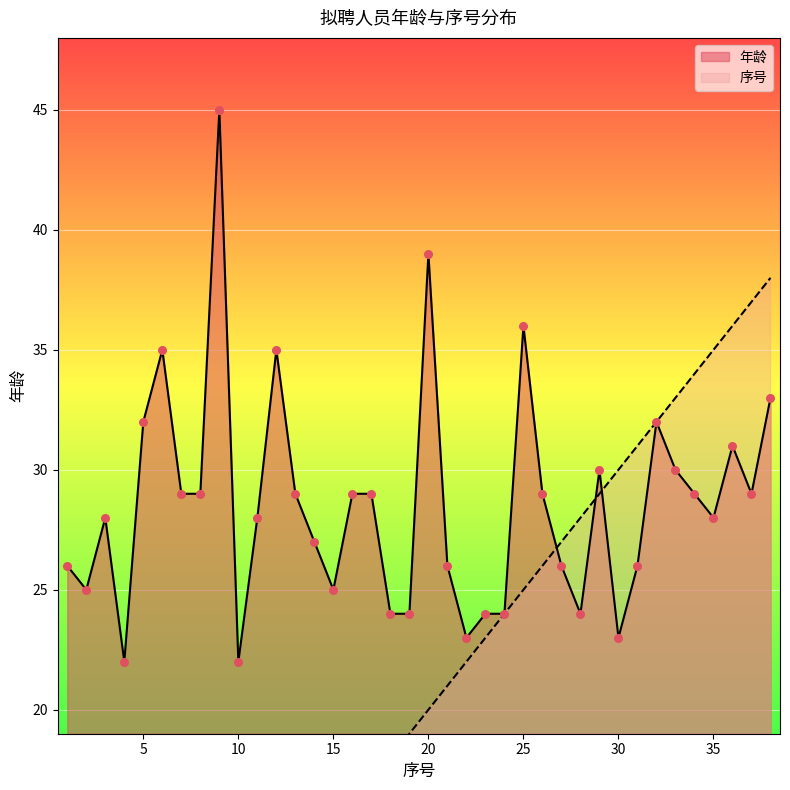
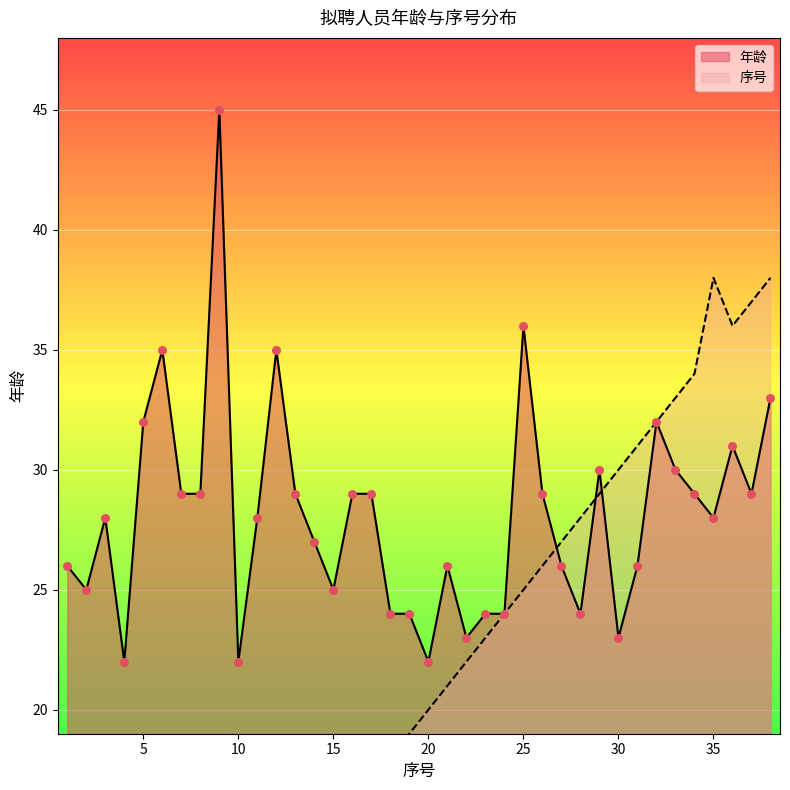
年龄, 20: 39 -> 22
序号, 35: 35 -> 38
